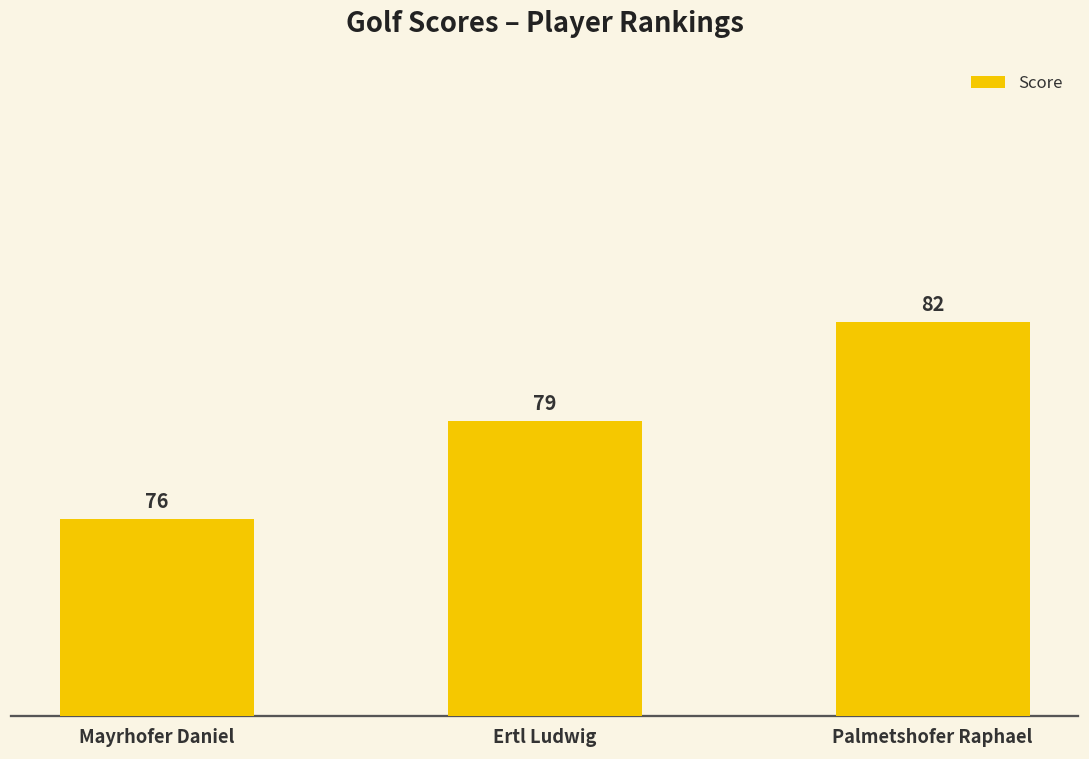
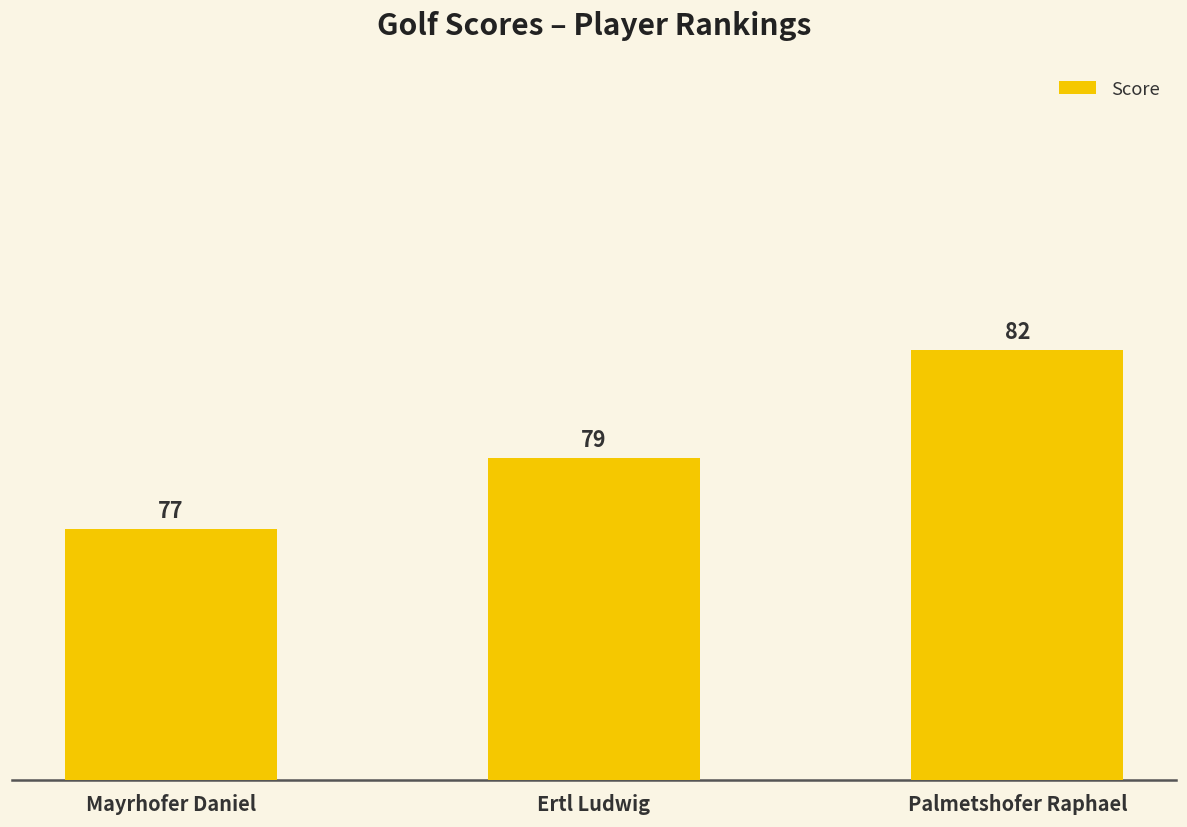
Mayrhofer Daniel: 76 -> 77
